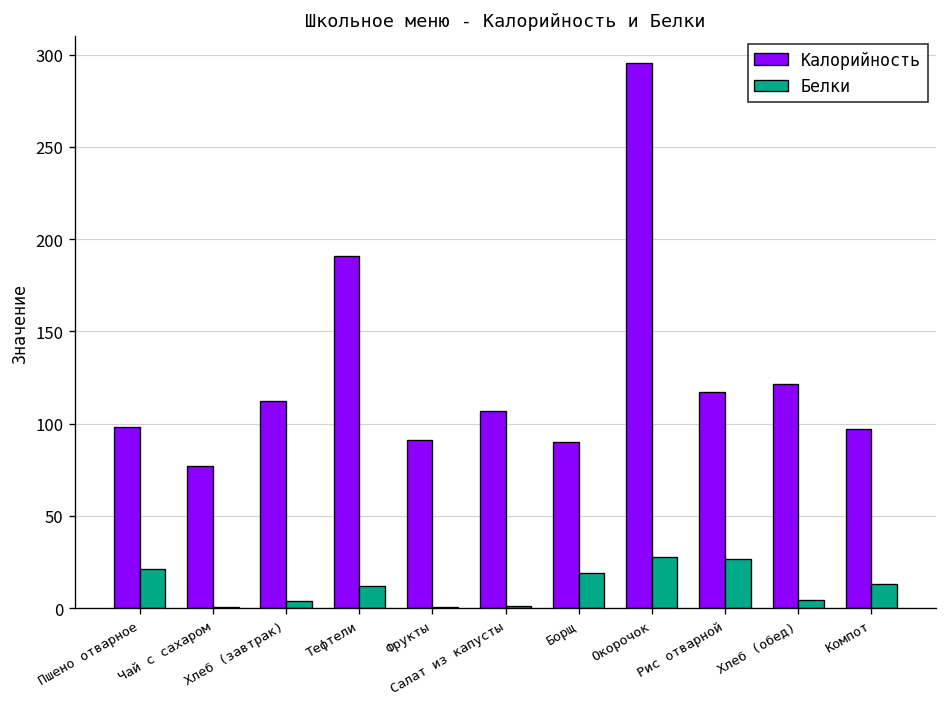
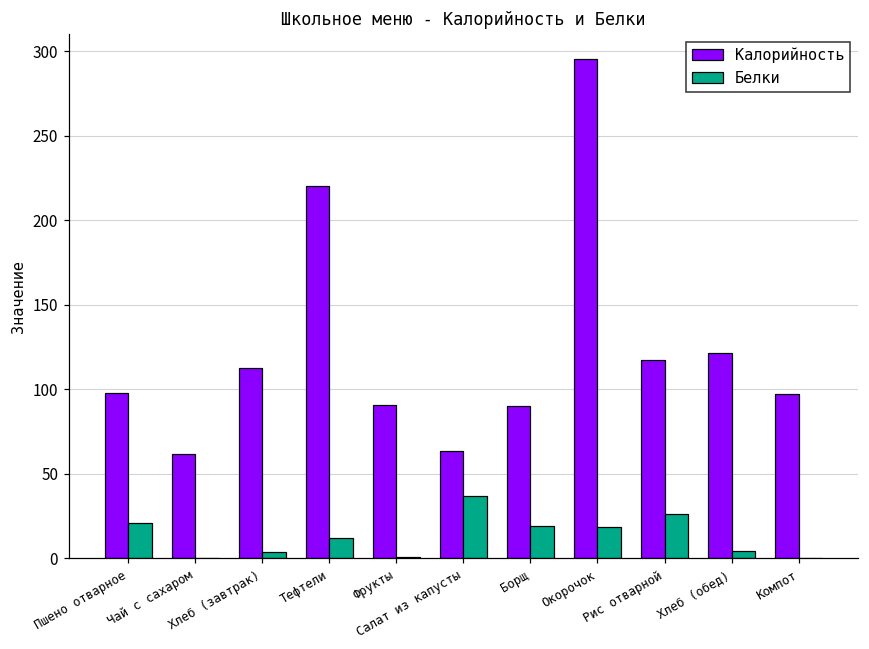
Калорийность, Чай с сахаром: 77 -> 62
Калорийность, Тефтели: 191 -> 221
Калорийность, Салат из капусты: 107 -> 63
Белки, Салат из капусты: 1 -> 37
Белки, Окорочок: 28 -> 19
Белки, Компот: 13 -> 0
